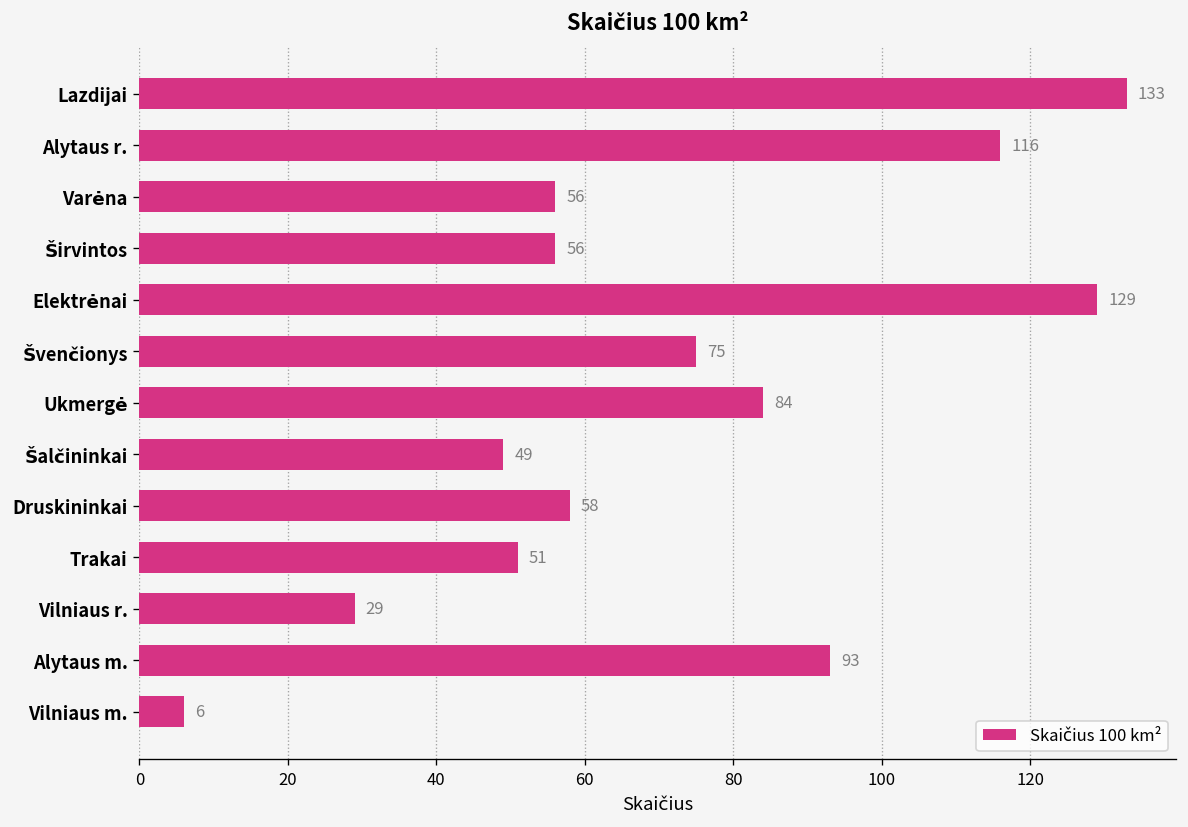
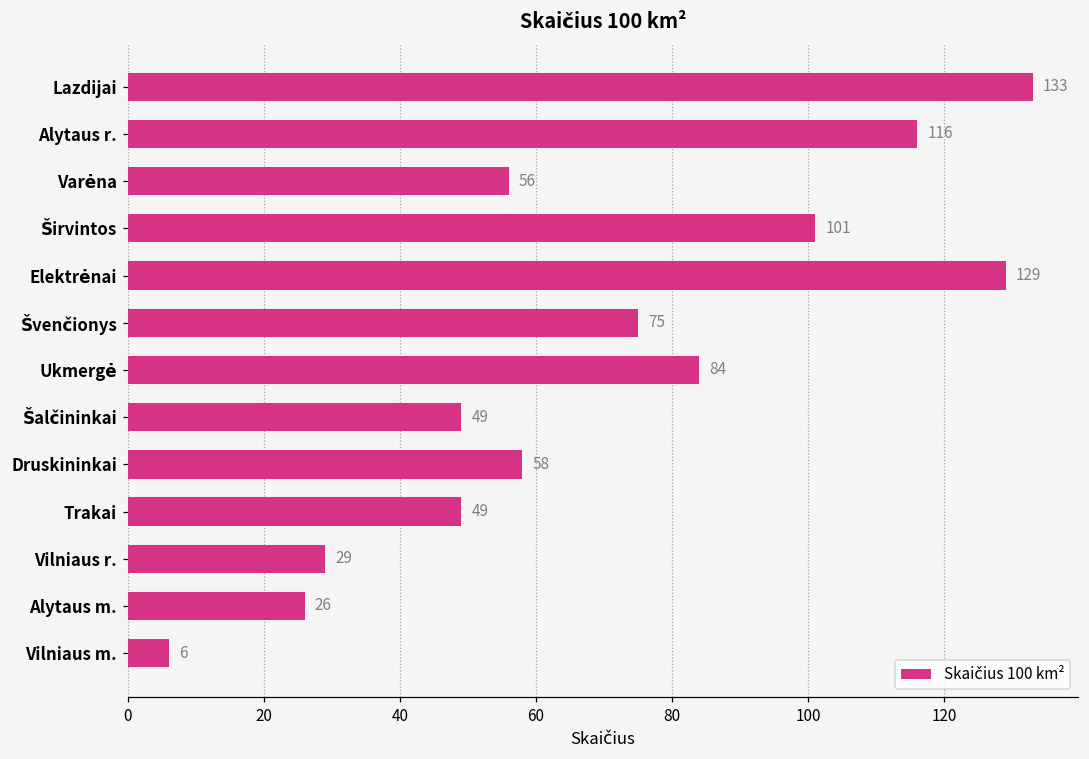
Širvintos: 56 -> 101
Trakai: 51 -> 49
Alytaus m.: 93 -> 26
